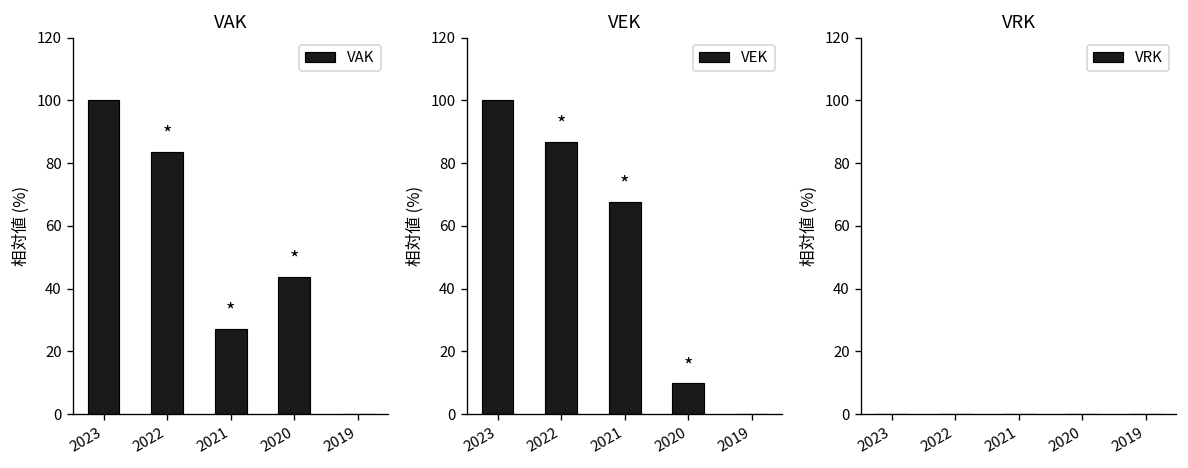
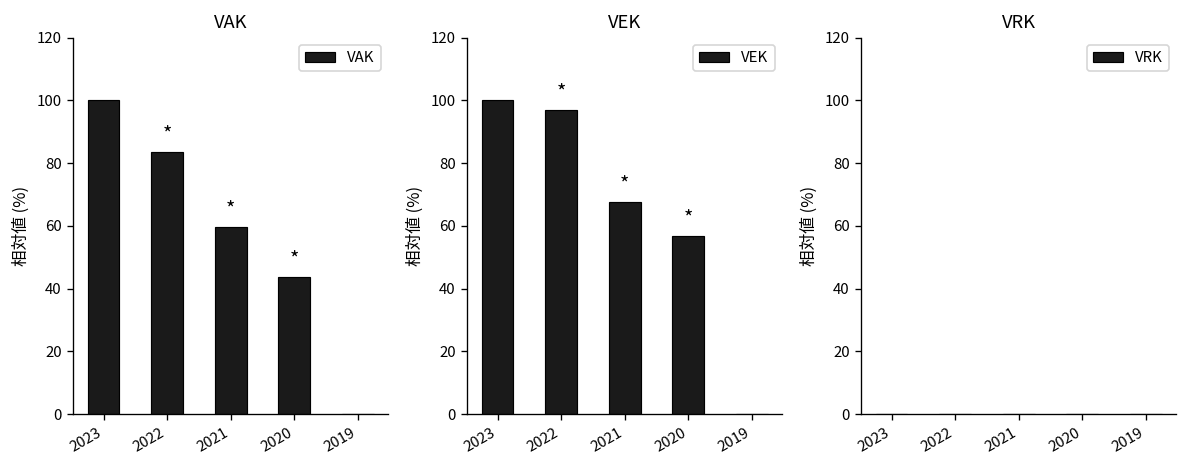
VAK, 2021: 27 -> 60
VEK, 2022: 87 -> 97
VEK, 2020: 10 -> 57
